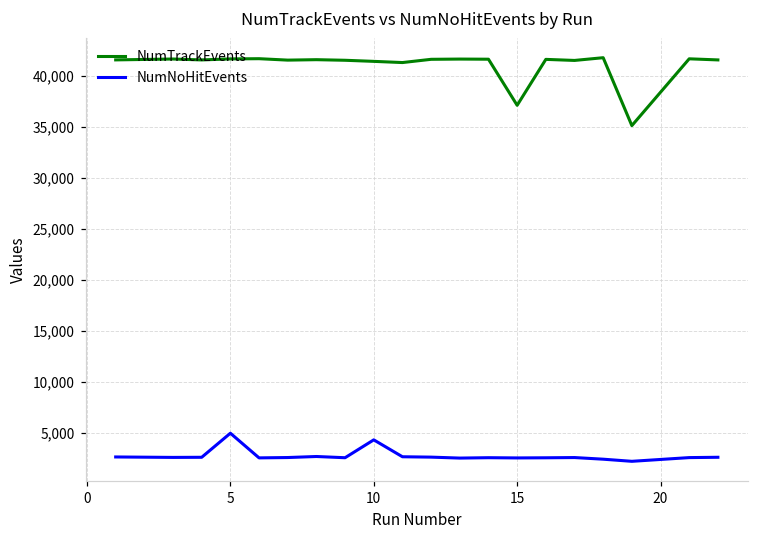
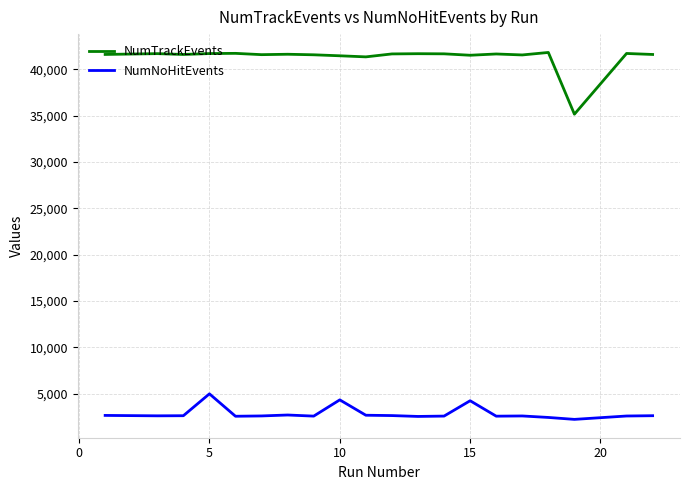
NumTrackEvents, 15: 37,000 -> 42,000
NumNoHitEvents, 15: 3,000 -> 4,000
